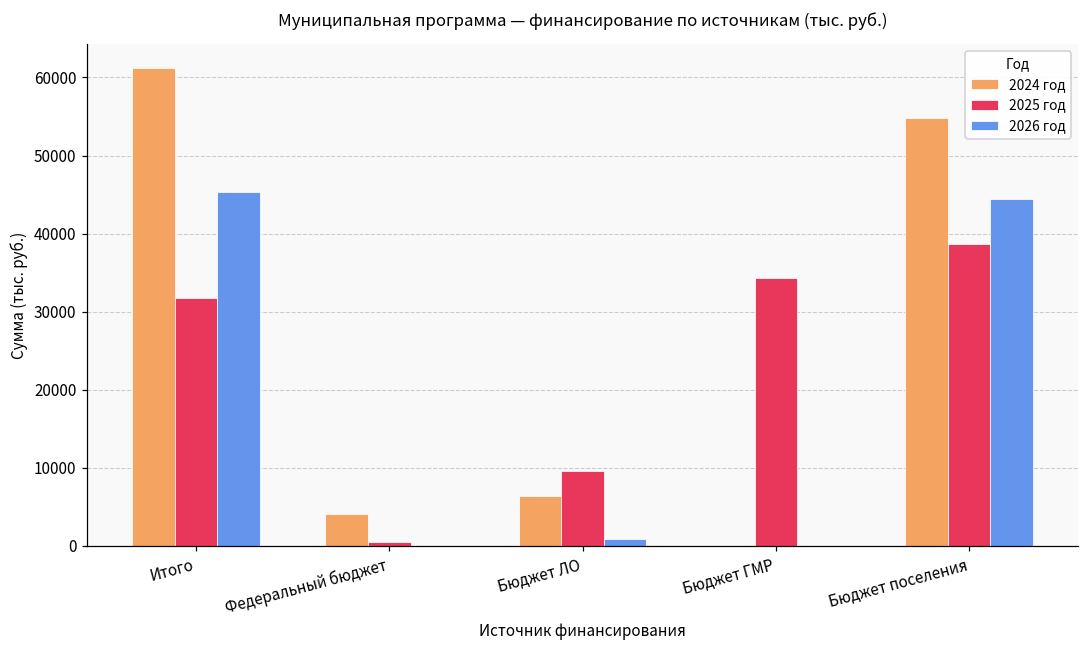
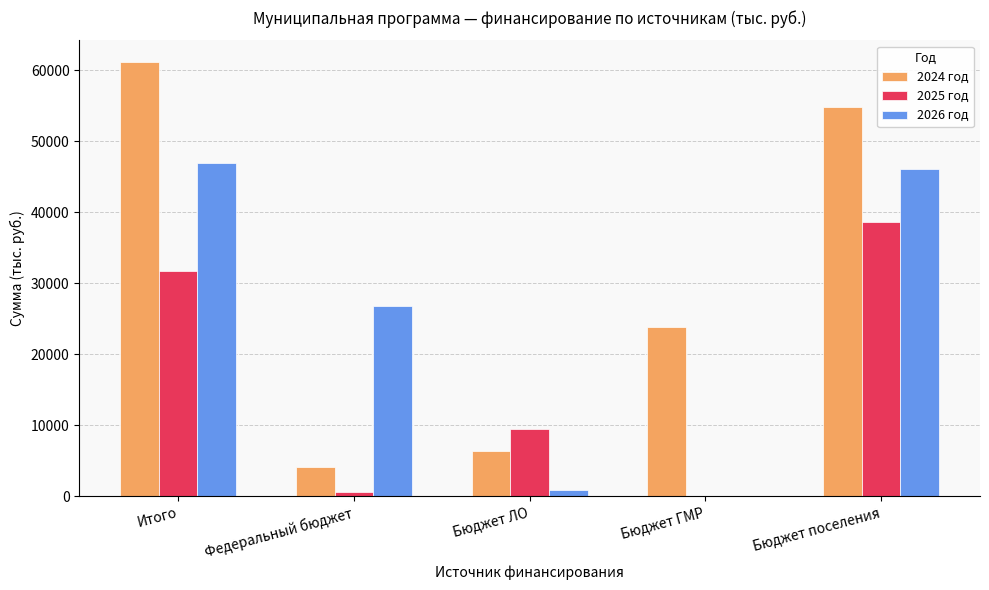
2026 год, Итого: 45000 -> 47000
2026 год, Федеральный бюджет: 0 -> 27000
2024 год, Бюджет ГМР: 0 -> 24000
2025 год, Бюджет ГМР: 34000 -> 0
2026 год, Бюджет поселения: 44000 -> 46000
